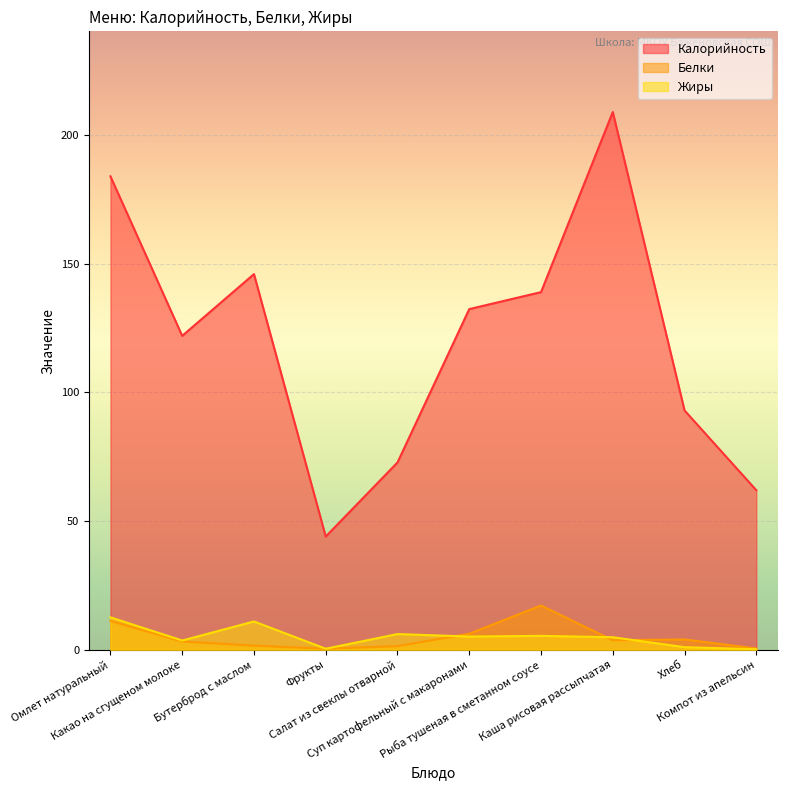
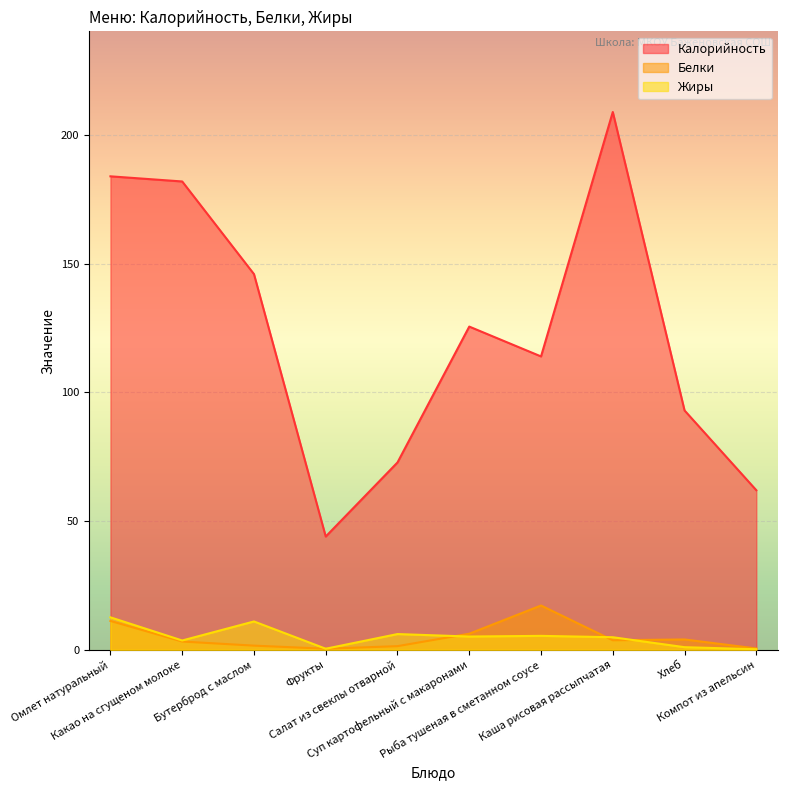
Калорийность, Какао на сгущеном молоке: 122 -> 182
Калорийность, Суп картофельный с макаронами: 132 -> 126
Калорийность, Рыба тушеная в сметанном соусе: 139 -> 114
